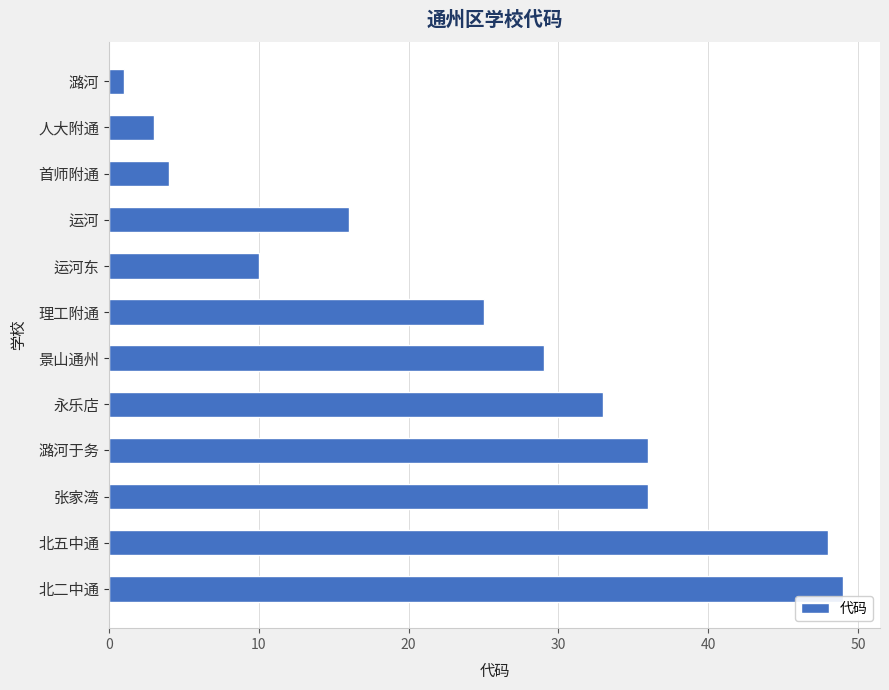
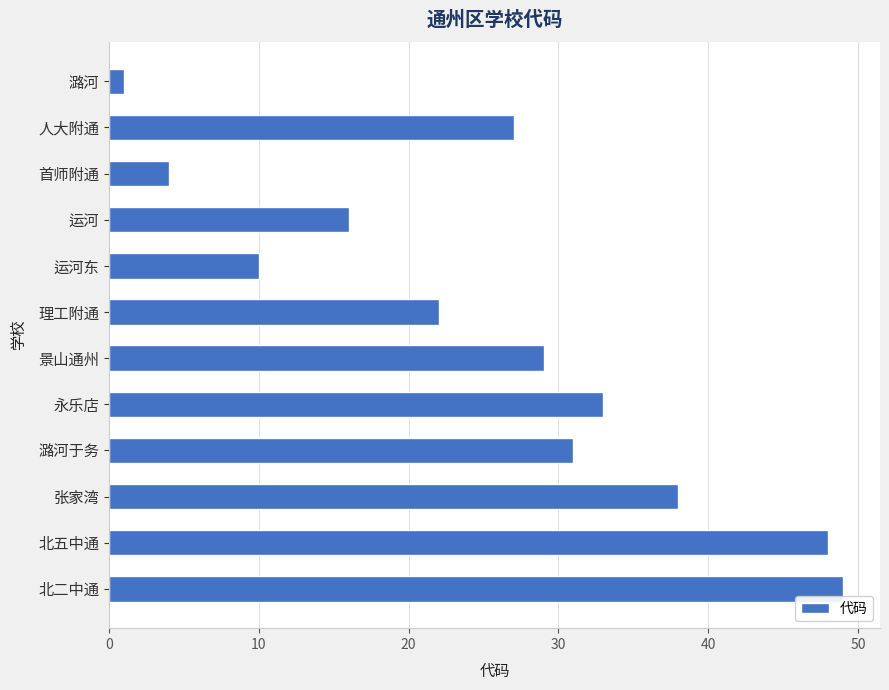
人大附通: 3 -> 27
理工附通: 25 -> 22
潞河于务: 36 -> 31
张家湾: 36 -> 38
